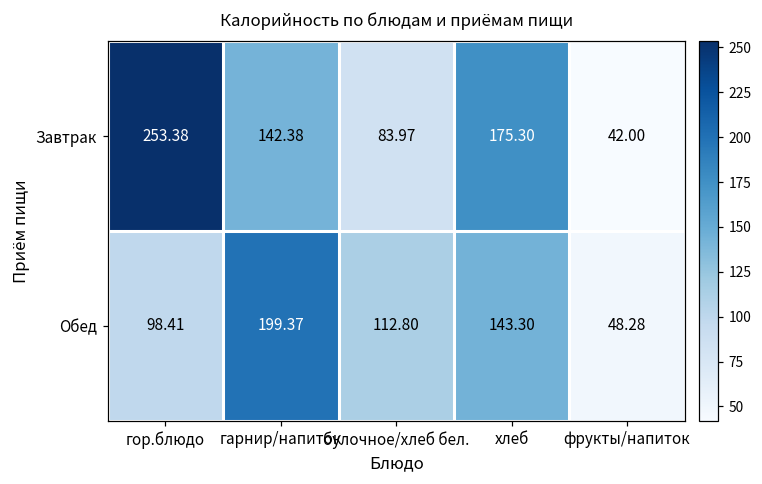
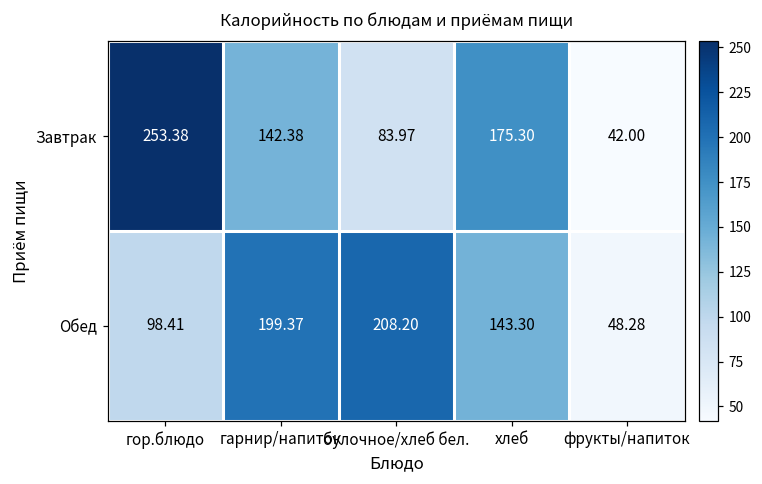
Обед, булочное/хлеб бел.: 112.80 -> 208.20
